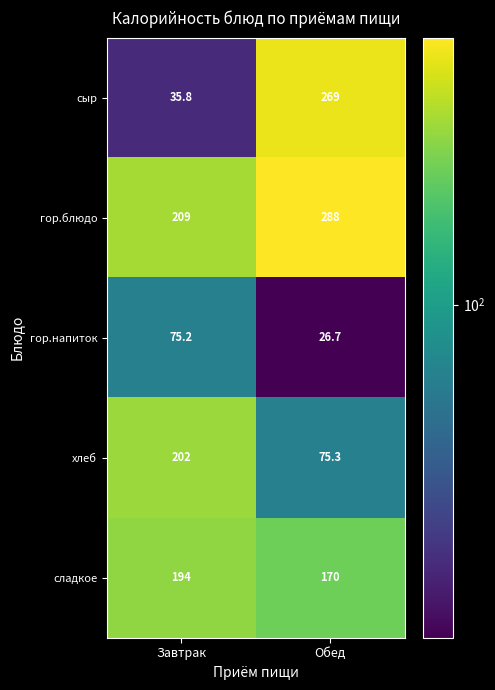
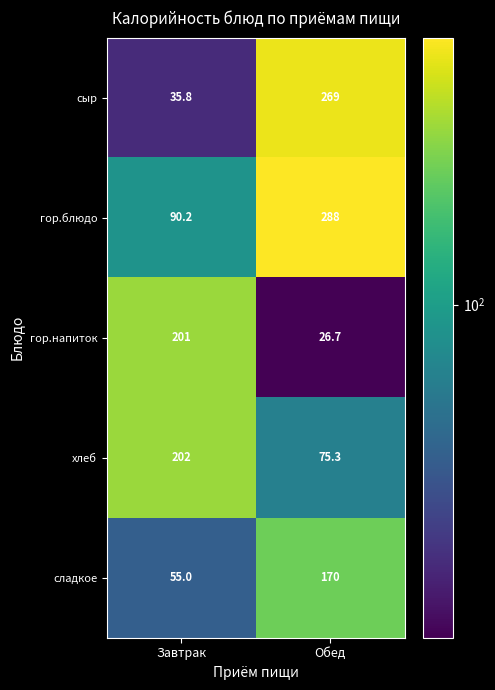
гор.блюдо, Завтрак: 209 -> 90.2
гор.напиток, Завтрак: 75.2 -> 201
сладкое, Завтрак: 194 -> 55.0
